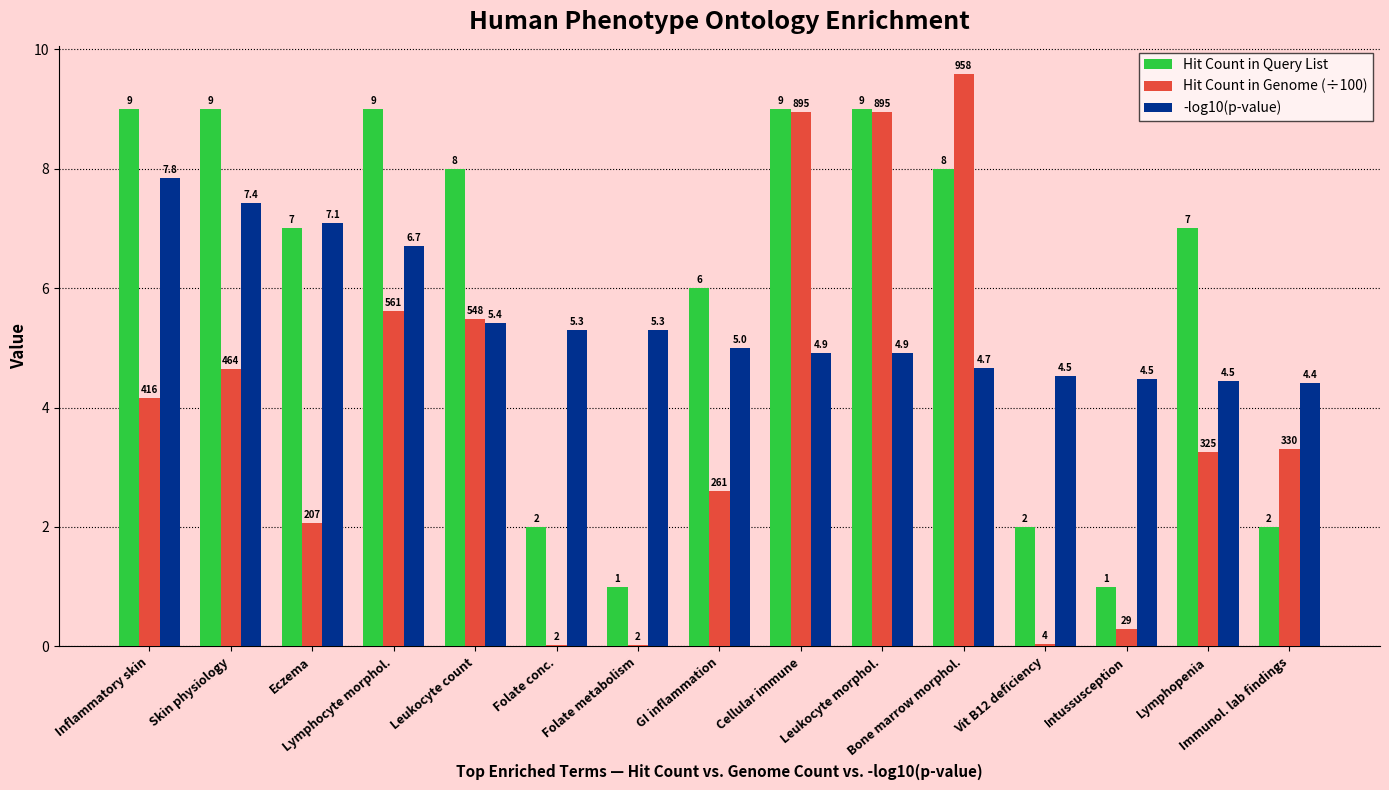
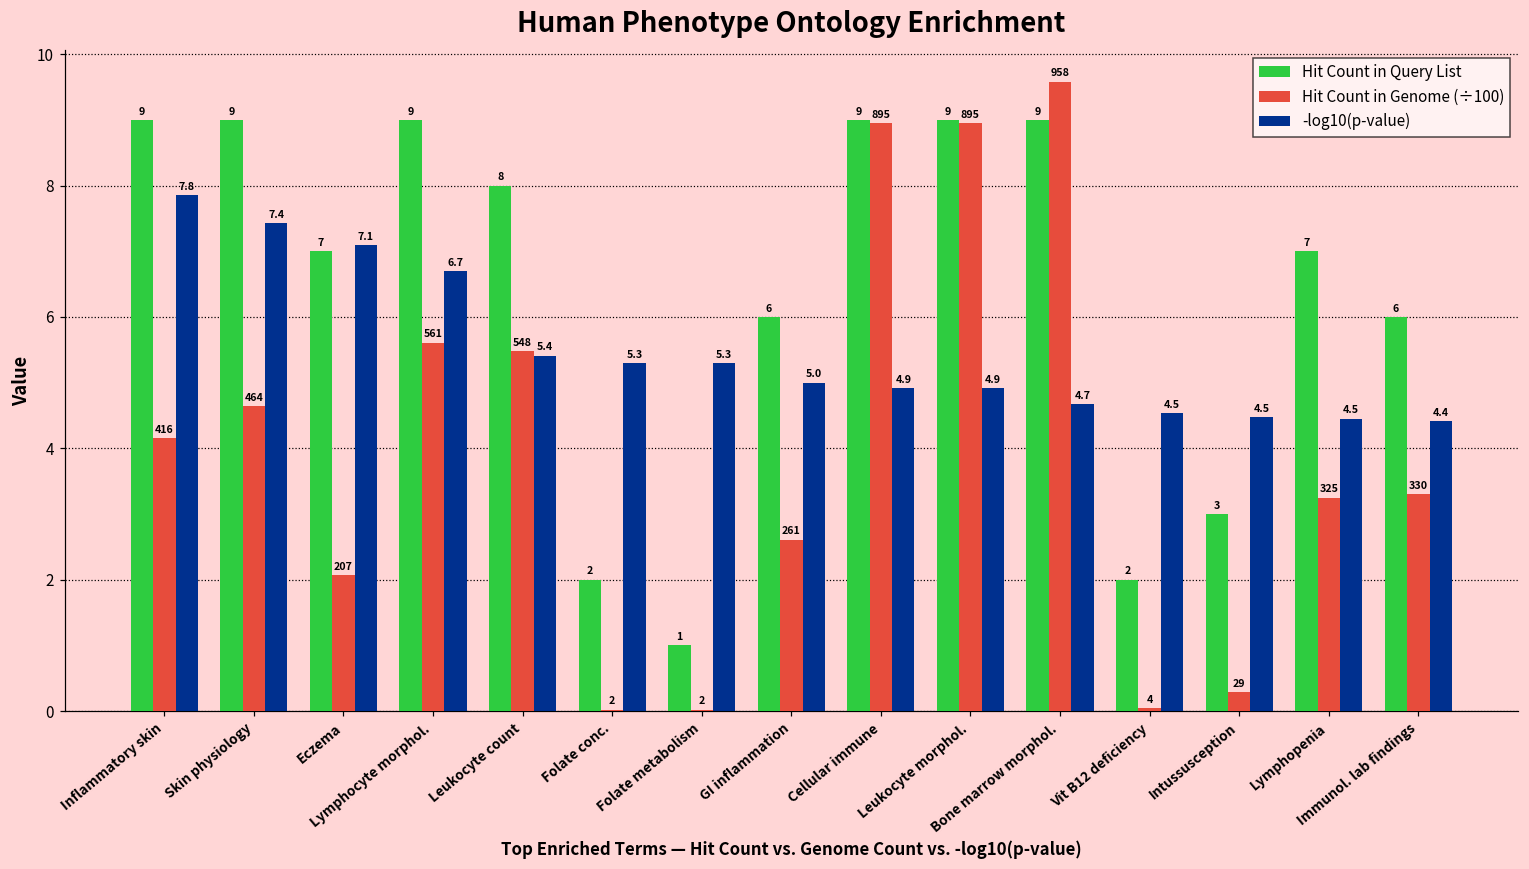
Hit Count in Query List, Bone marrow morphol.: 8 -> 9
Hit Count in Query List, Intussusception: 1 -> 3
Hit Count in Query List, Immunol. lab findings: 2 -> 6
